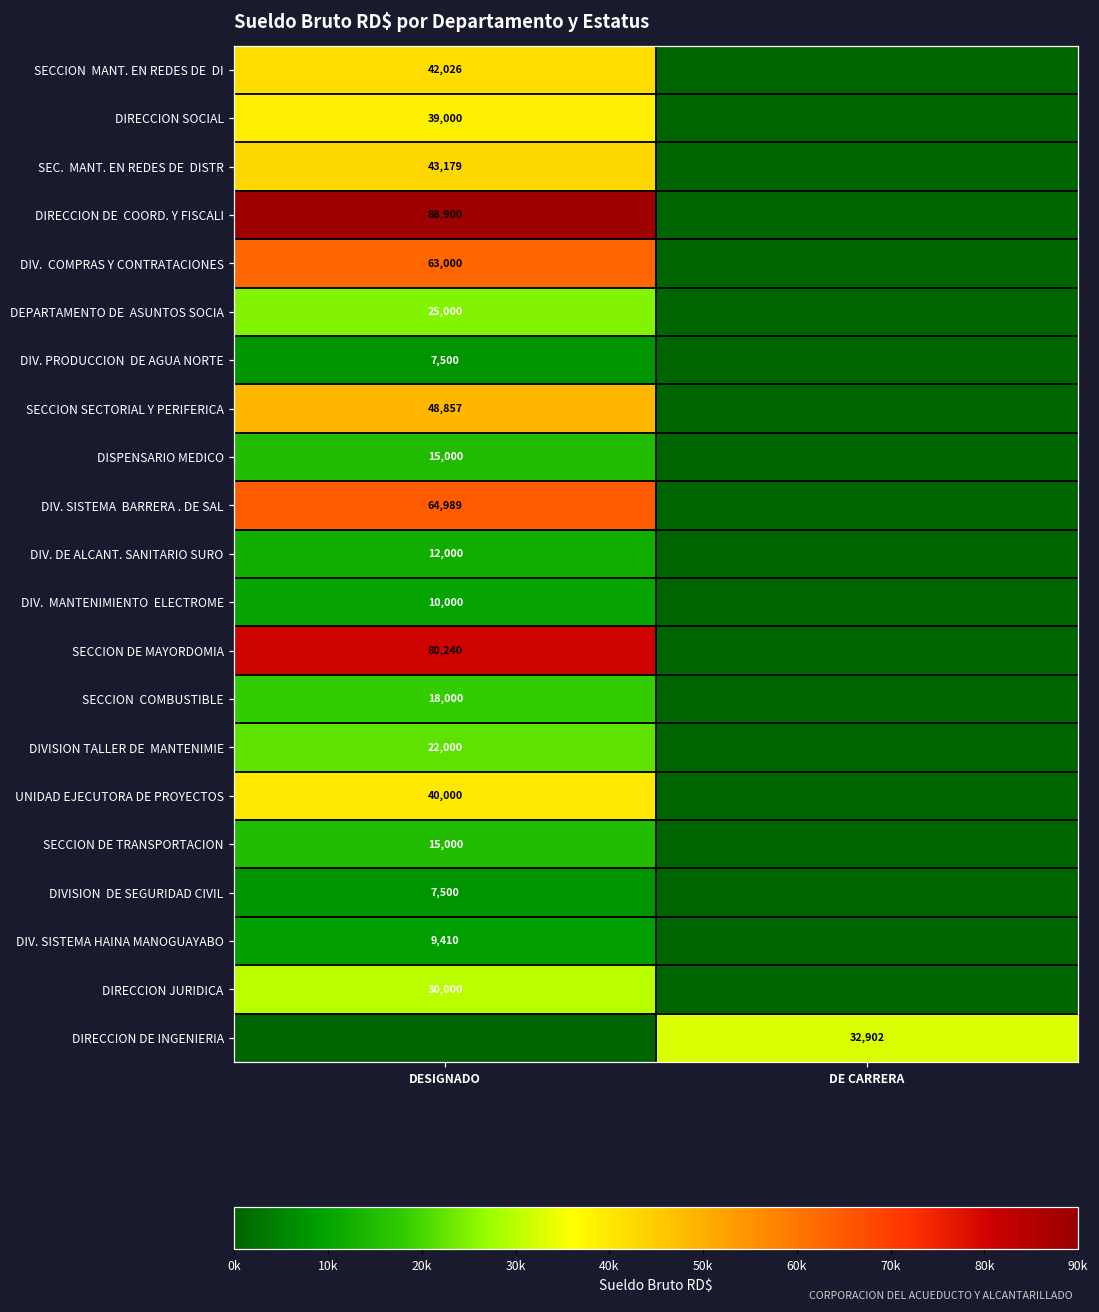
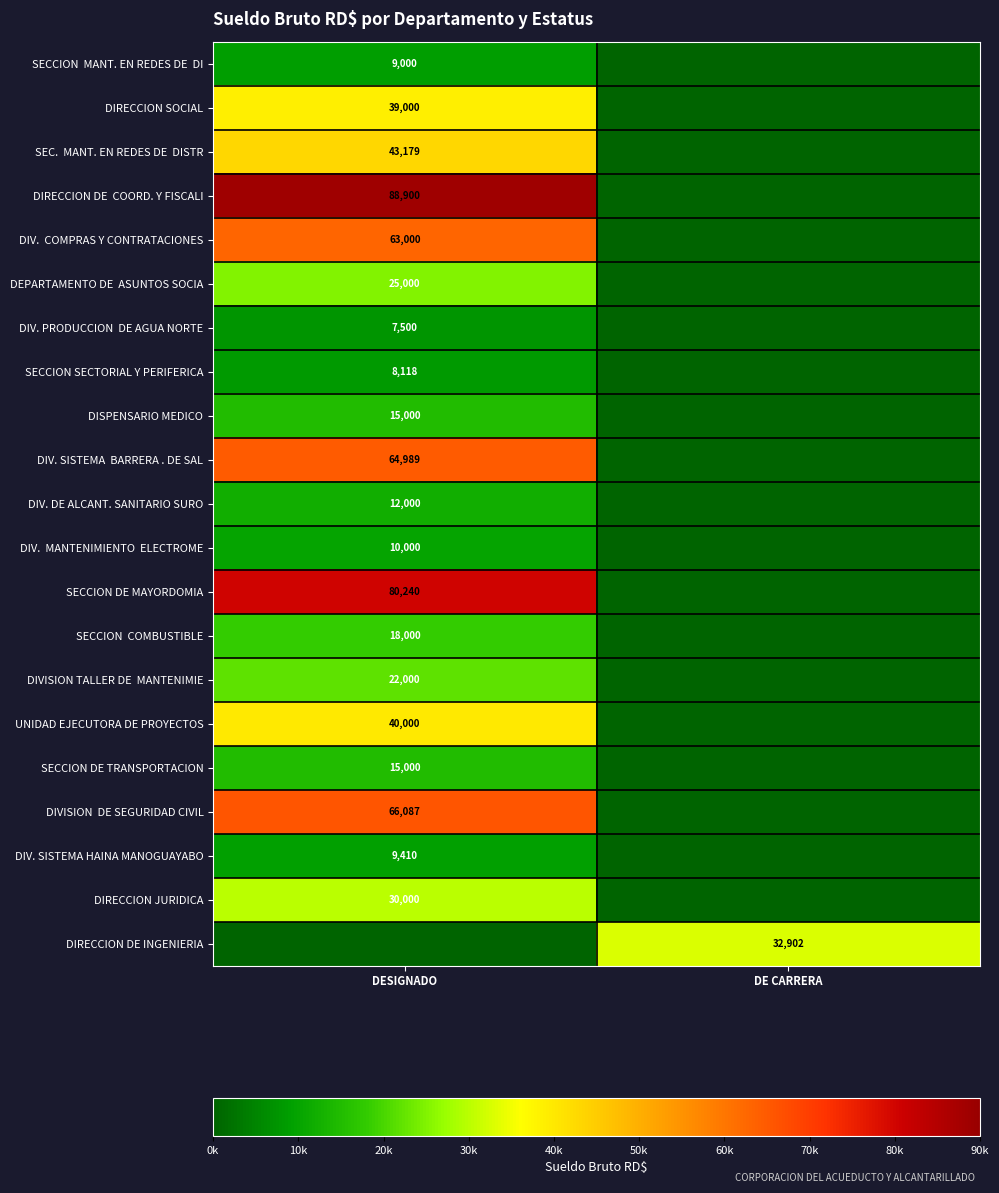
SECCION MANT. EN REDES DE DI, DESIGNADO: 42,026 -> 9,000
SECCION SECTORIAL Y PERIFERICA, DESIGNADO: 48,857 -> 8,118
DIVISION DE SEGURIDAD CIVIL, DESIGNADO: 7,500 -> 66,087
